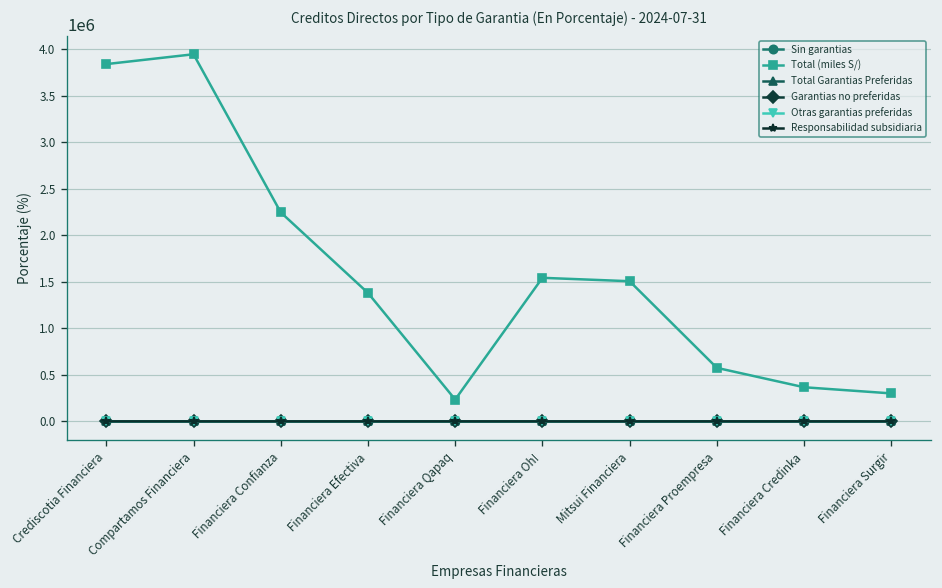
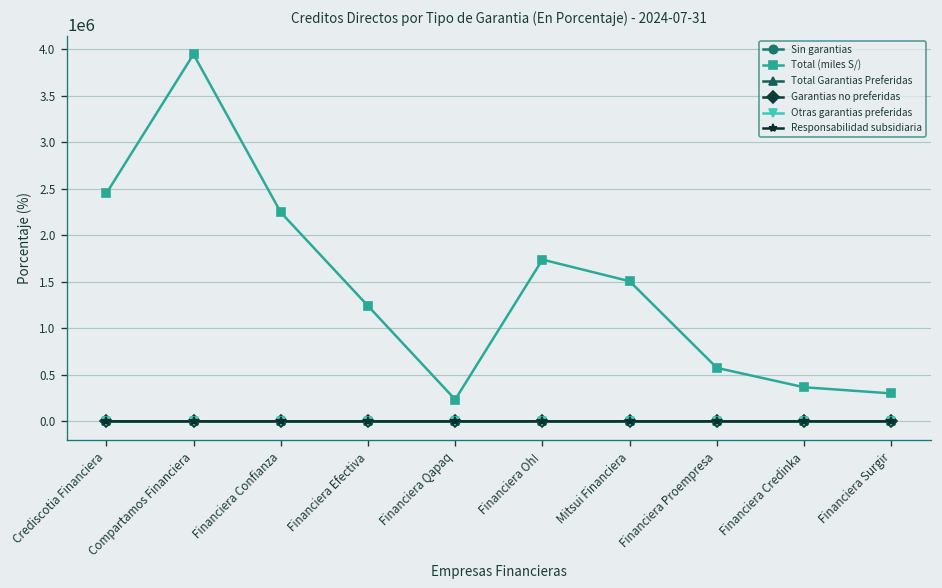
Total (miles S/), Crediscotia Financiera: 3800000 -> 2400000
Total (miles S/), Financiera Efectiva: 1400000 -> 1200000
Total (miles S/), Financiera Oh!: 1500000 -> 1700000
